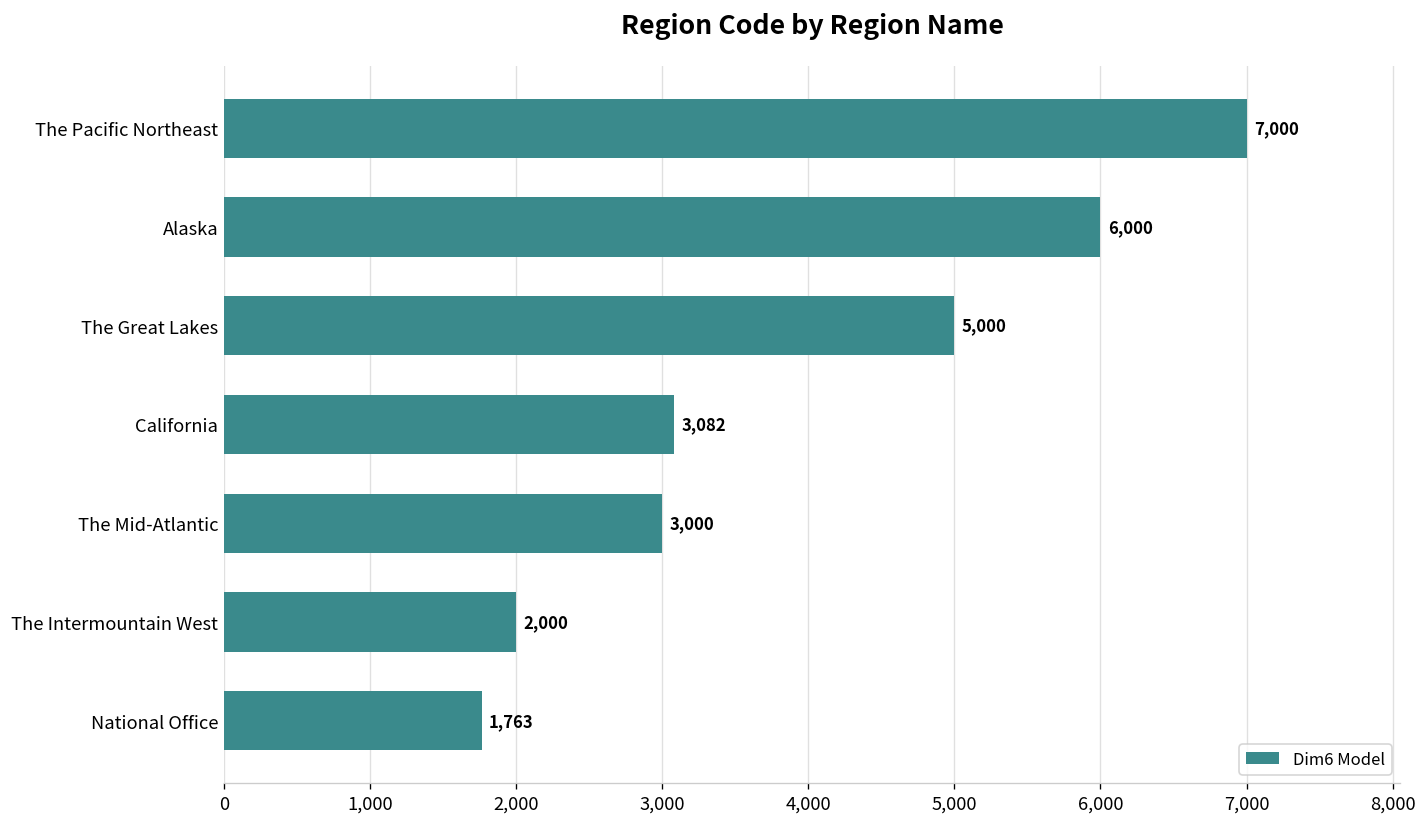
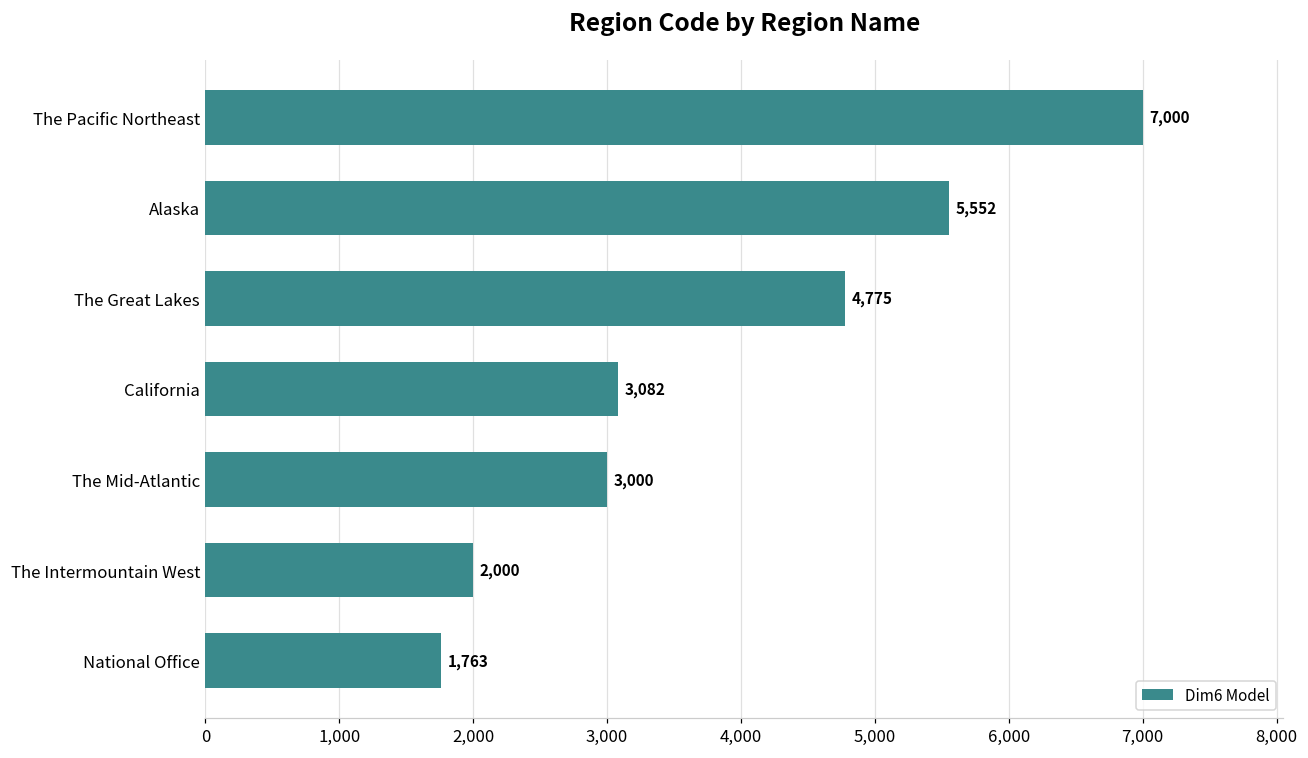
Alaska: 6,000 -> 5,552
The Great Lakes: 5,000 -> 4,775
